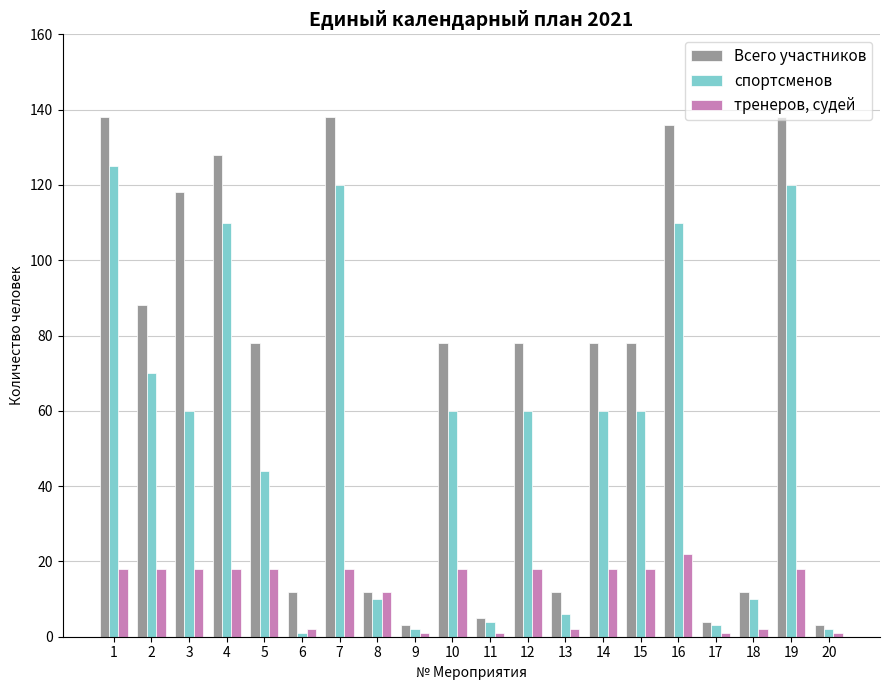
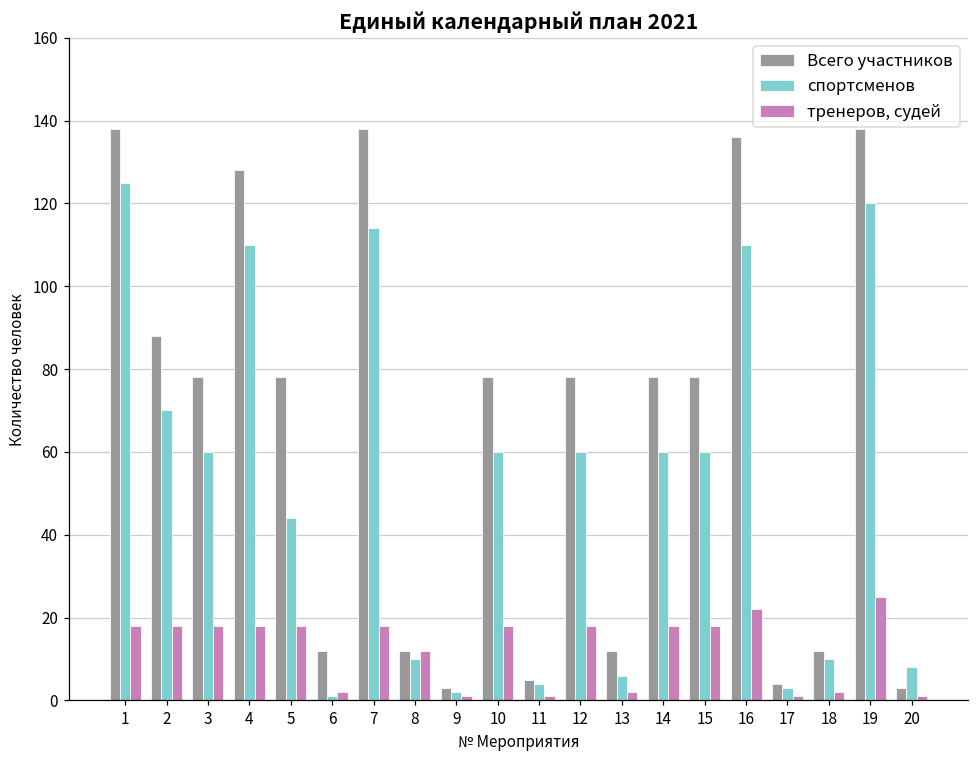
Всего участников, 3: 118 -> 78
спортсменов, 7: 120 -> 114
тренеров, судей, 19: 18 -> 25
спортсменов, 20: 2 -> 8
